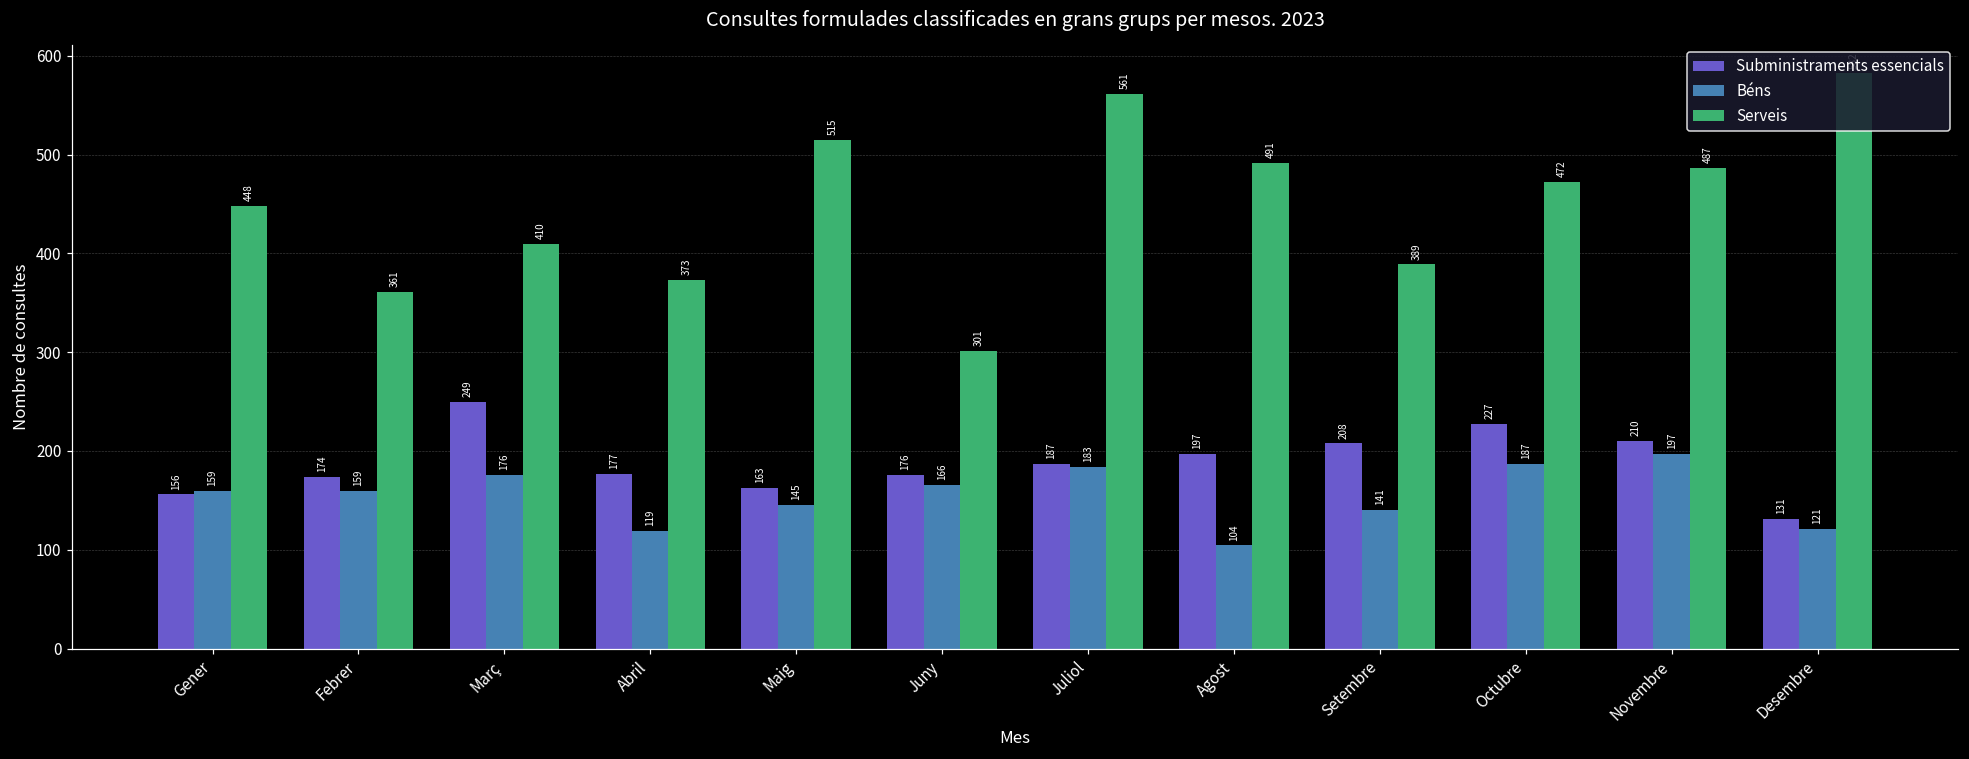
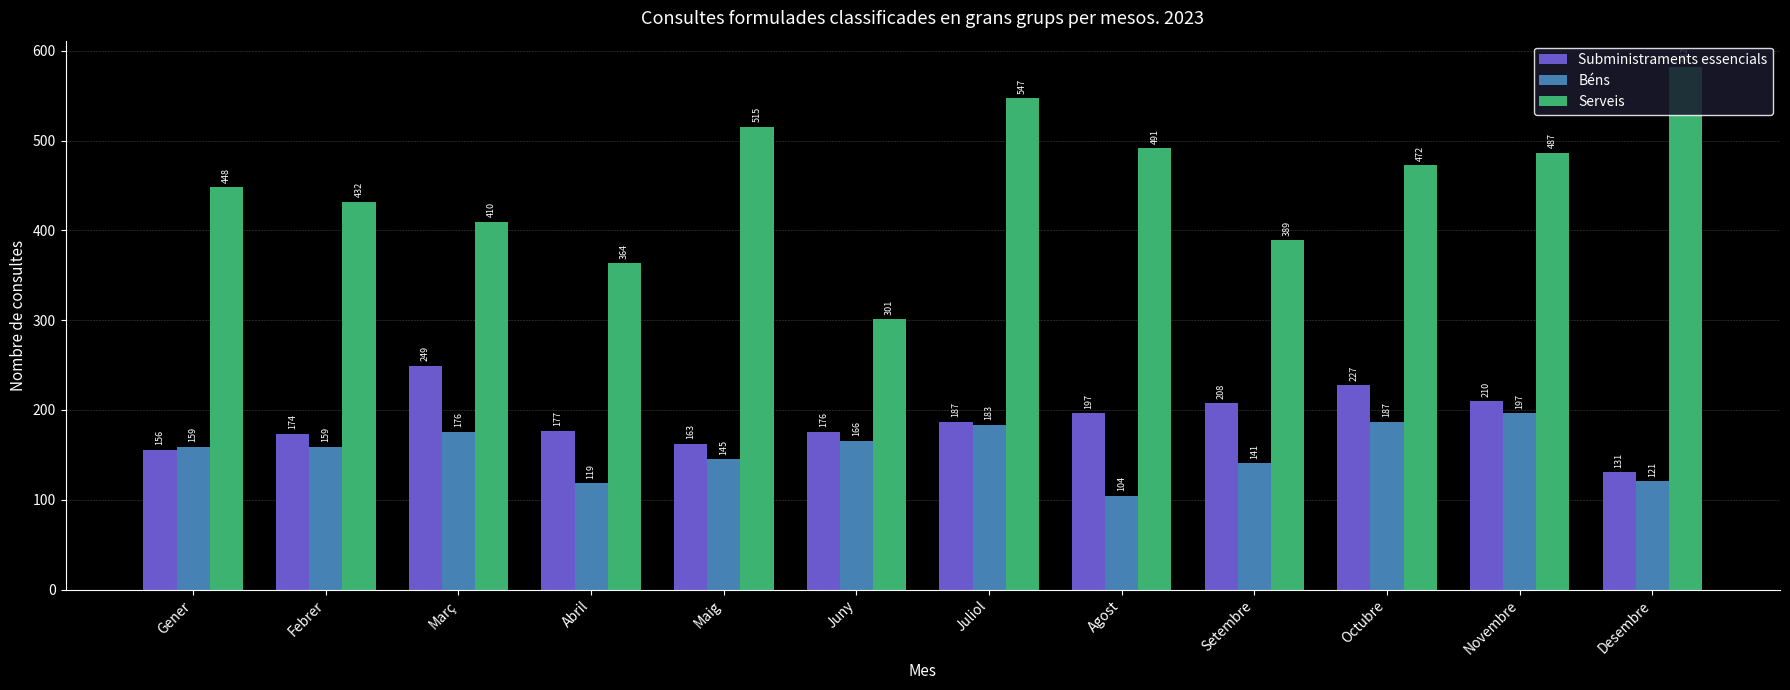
Serveis, Febrer: 361 -> 432
Serveis, Abril: 373 -> 364
Serveis, Juliol: 561 -> 547
